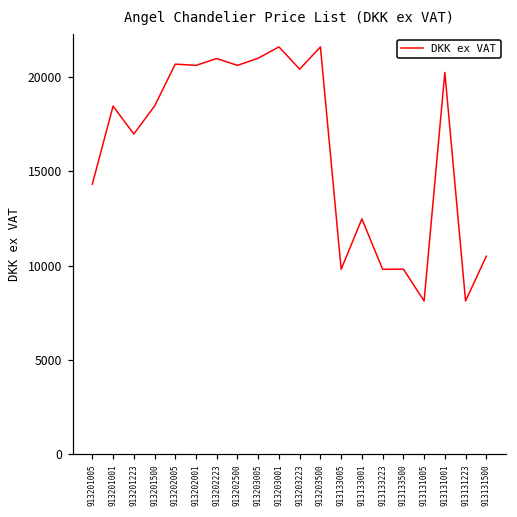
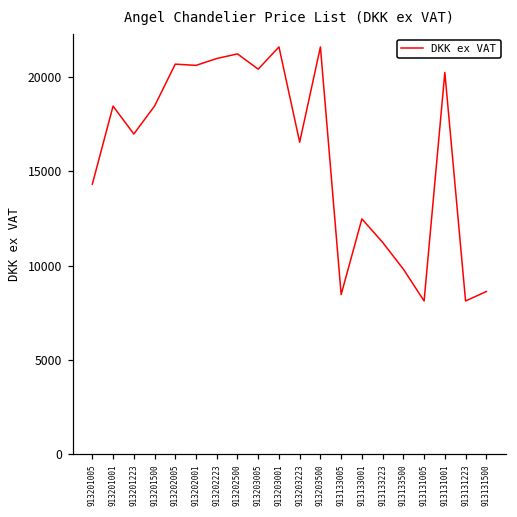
913202500: 20600 -> 21200
913203005: 21000 -> 20400
913203223: 20400 -> 16500
913133005: 9800 -> 8500
913133223: 9800 -> 11200
913131500: 10500 -> 8600
